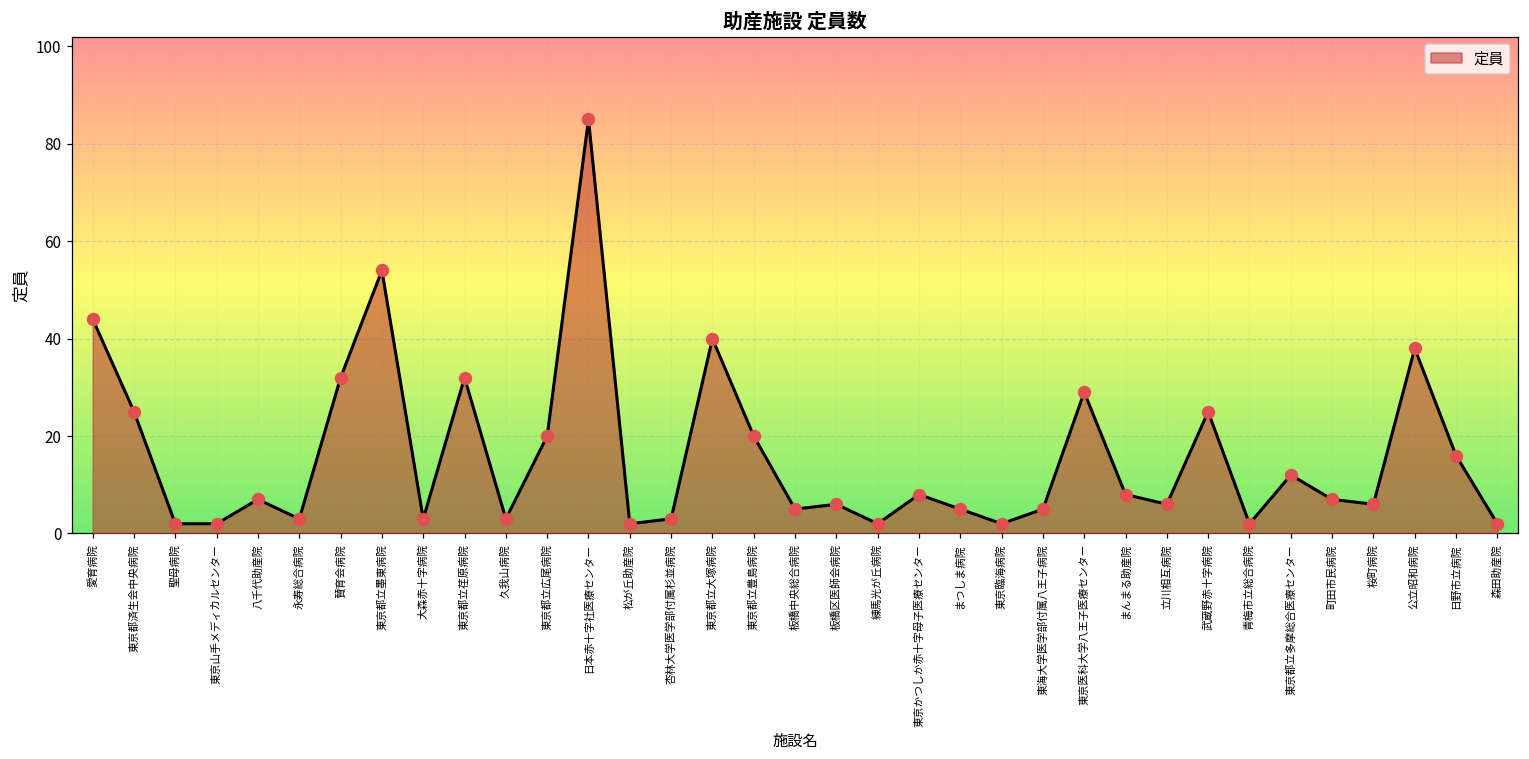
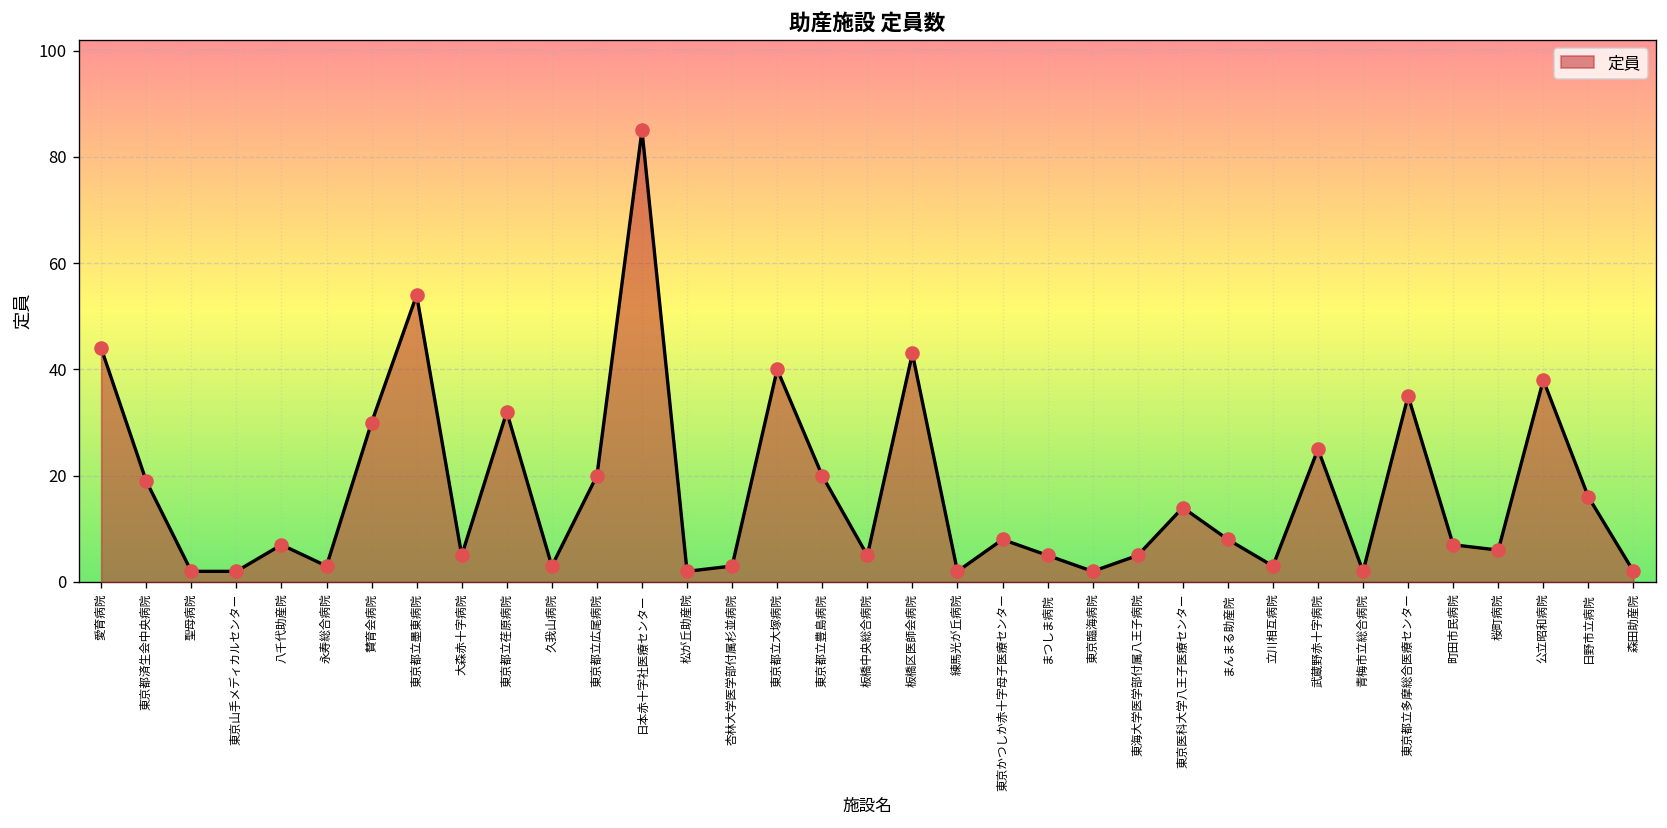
東京都済生会中央病院: 25 -> 19
賛育会病院: 32 -> 30
大森赤十字病院: 3 -> 5
板橋区医師会病院: 6 -> 43
東京医科大学八王子医療センター: 29 -> 14
立川相互病院: 6 -> 3
東京都立多摩総合医療センター: 12 -> 35
